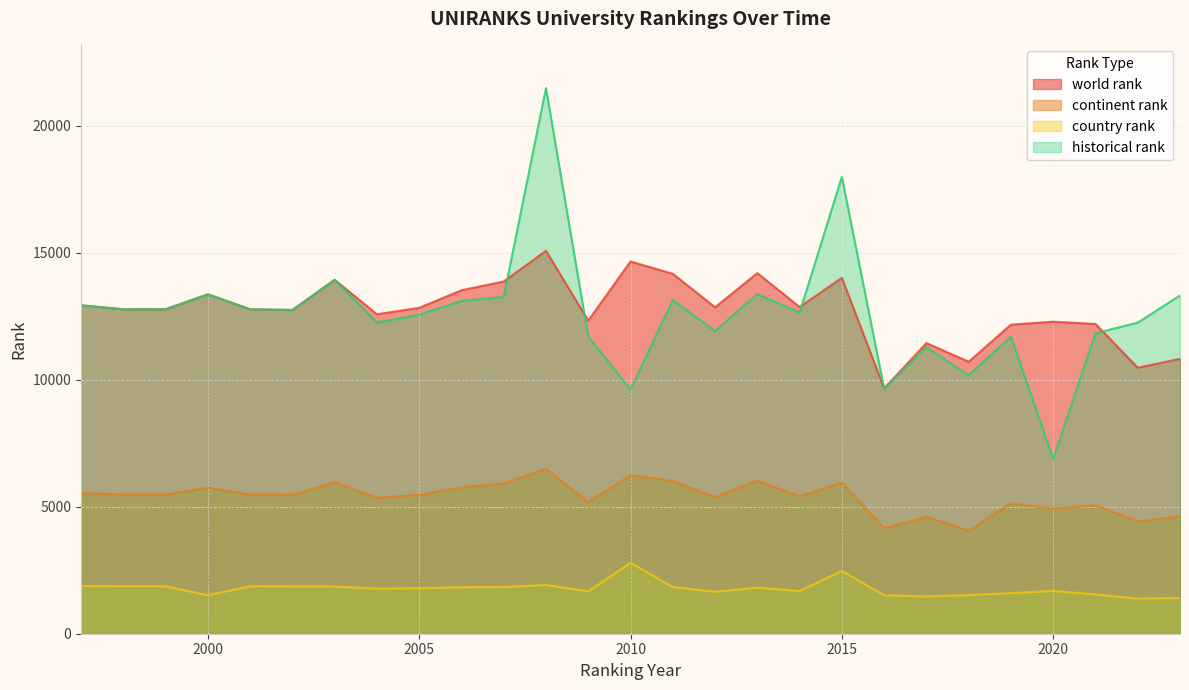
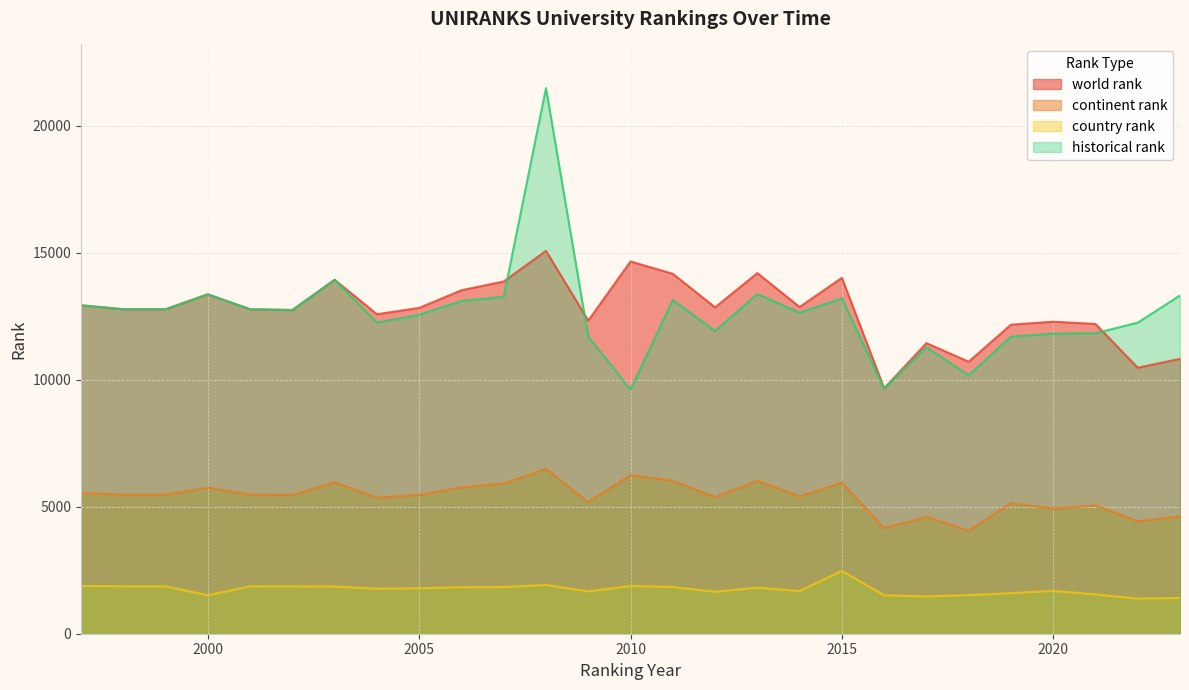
country rank, 2010: 2800 -> 1900
historical rank, 2015: 18000 -> 13200
historical rank, 2020: 6900 -> 11800
